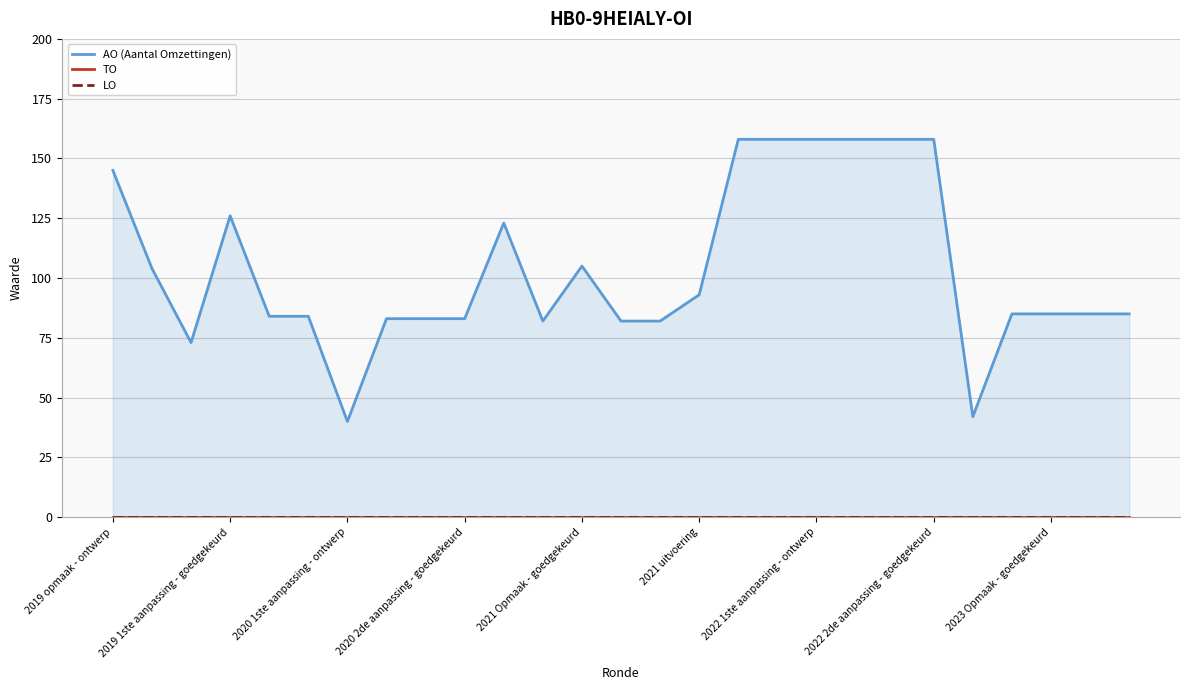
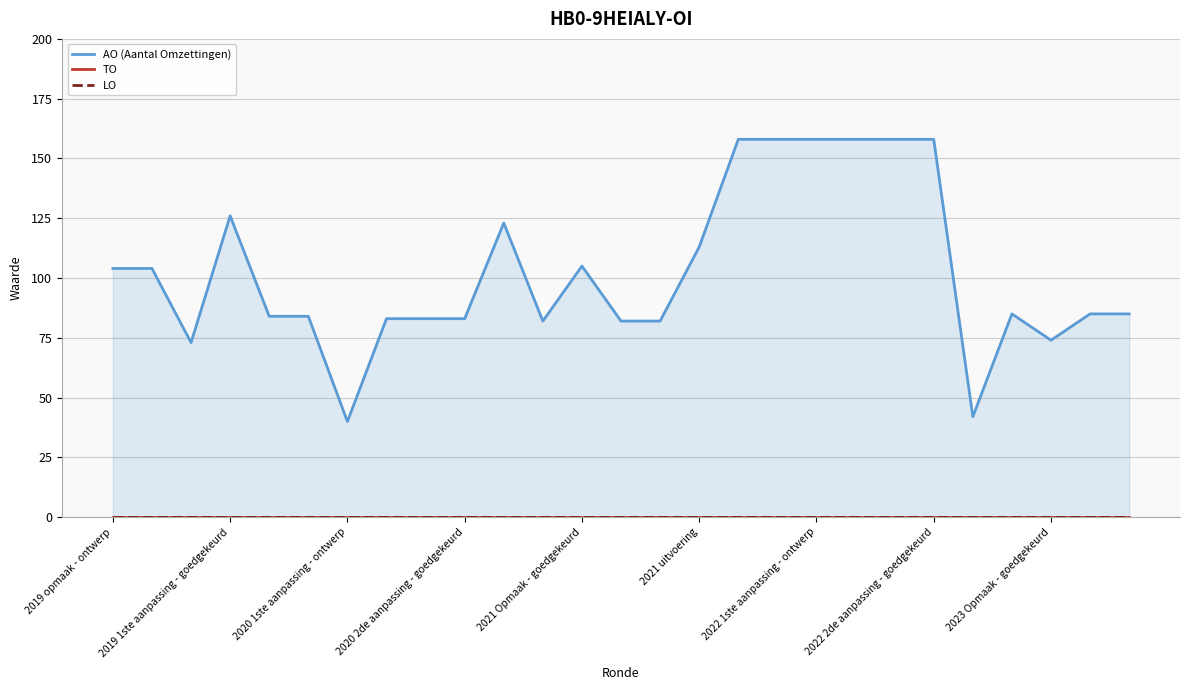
AO (Aantal Omzettingen), 2019 opmaak - ontwerp: 145 -> 104
AO (Aantal Omzettingen), 2021 uitvoering: 93 -> 113
AO (Aantal Omzettingen), 2023 Opmaak - goedgekeurd: 85 -> 74
